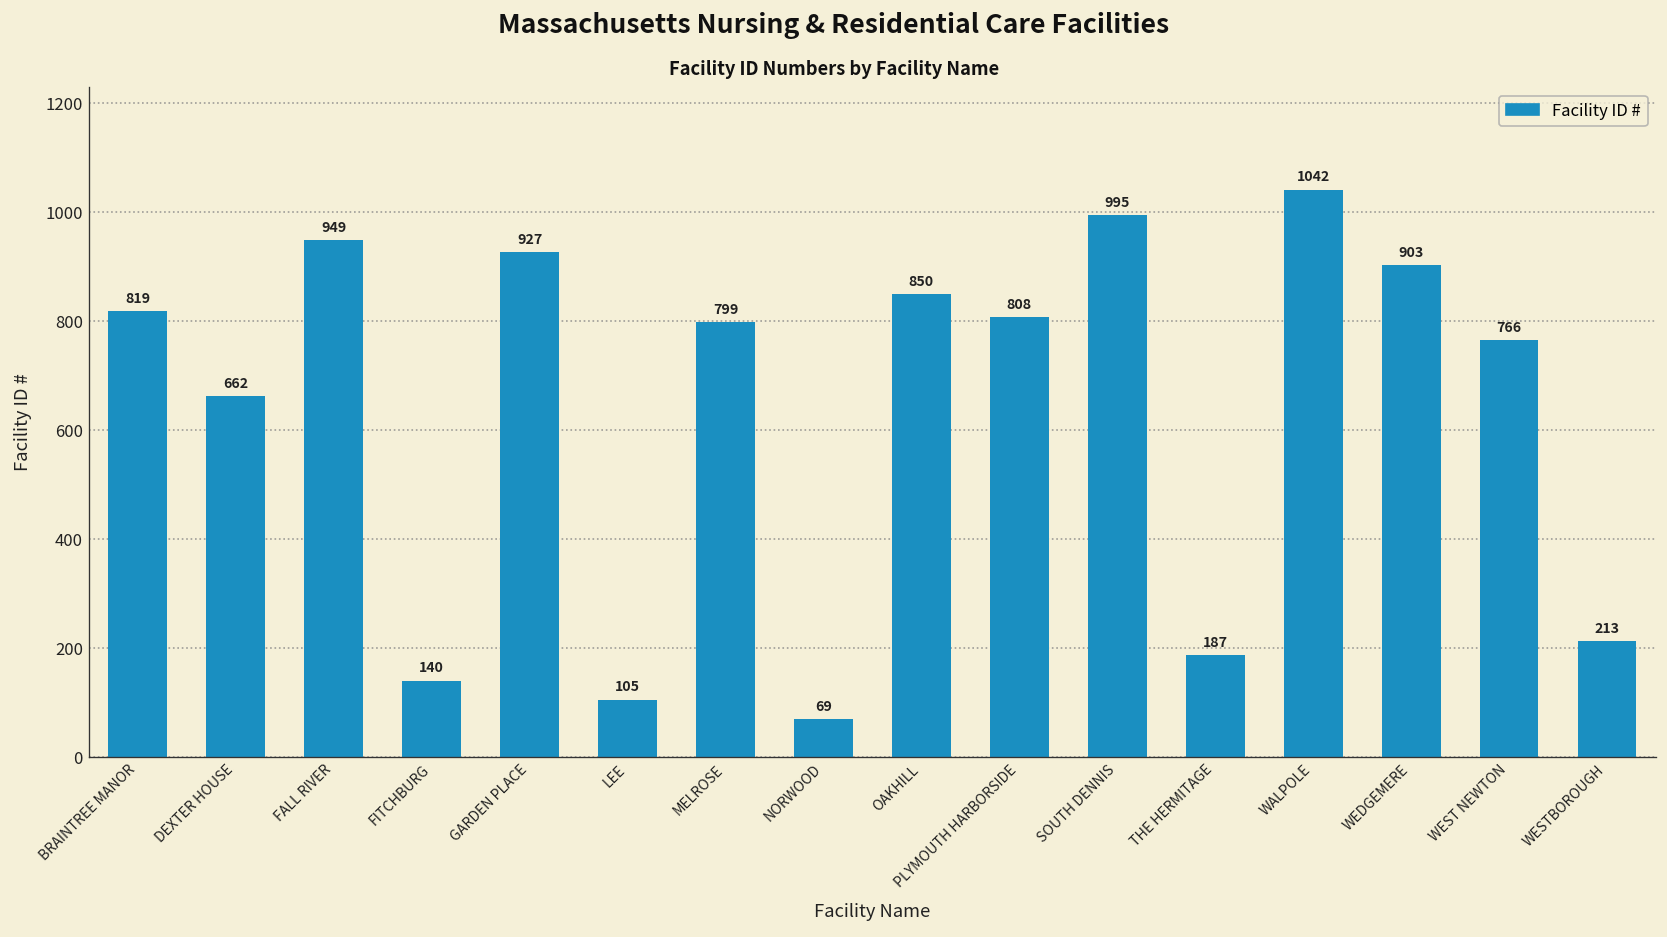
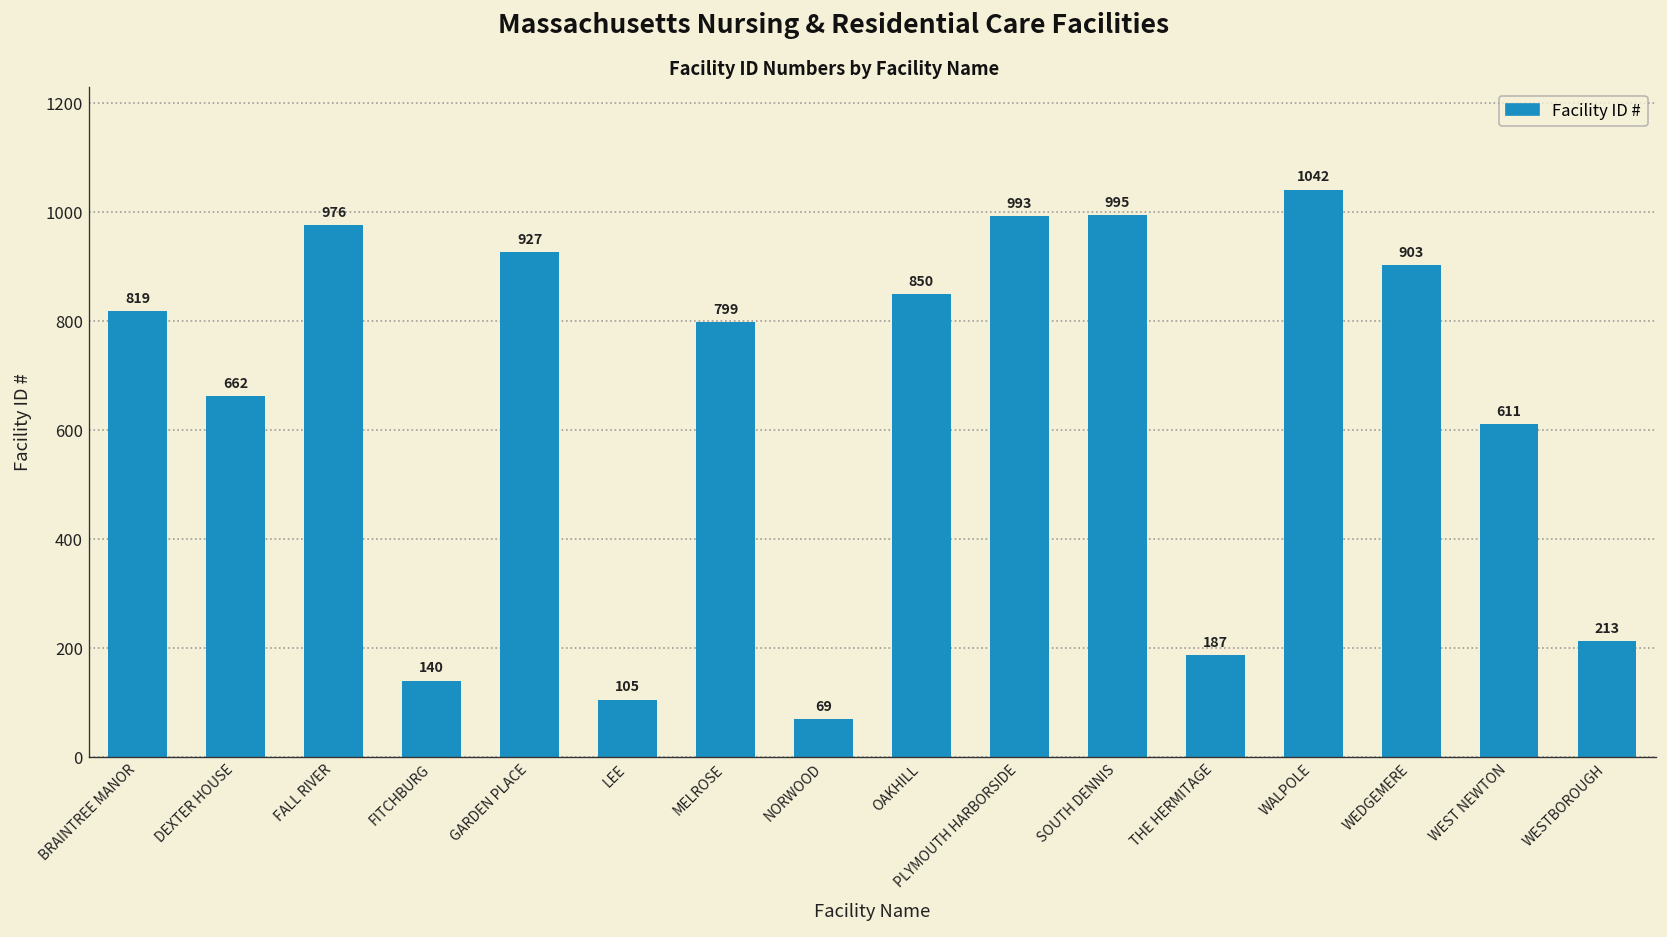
FALL RIVER: 949 -> 976
PLYMOUTH HARBORSIDE: 808 -> 993
WEST NEWTON: 766 -> 611
